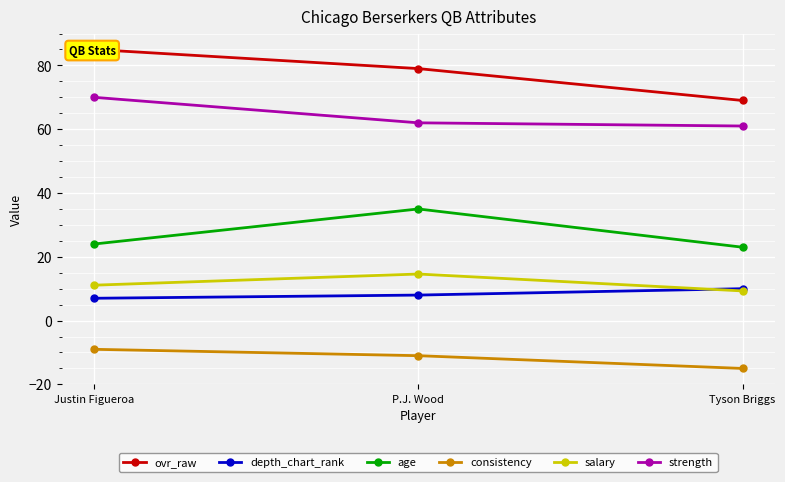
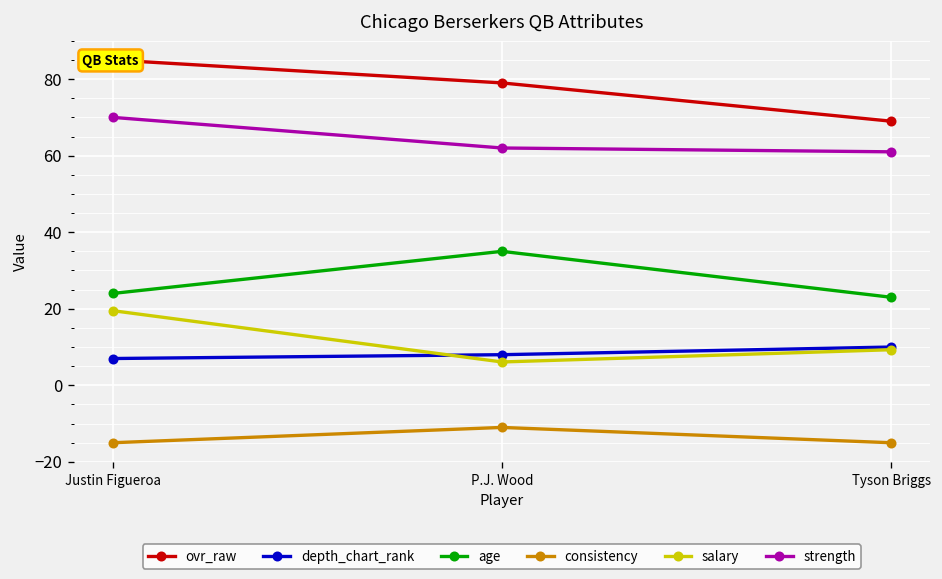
consistency, Justin Figueroa: -9 -> -15
salary, Justin Figueroa: 11 -> 20
salary, P.J. Wood: 15 -> 6
